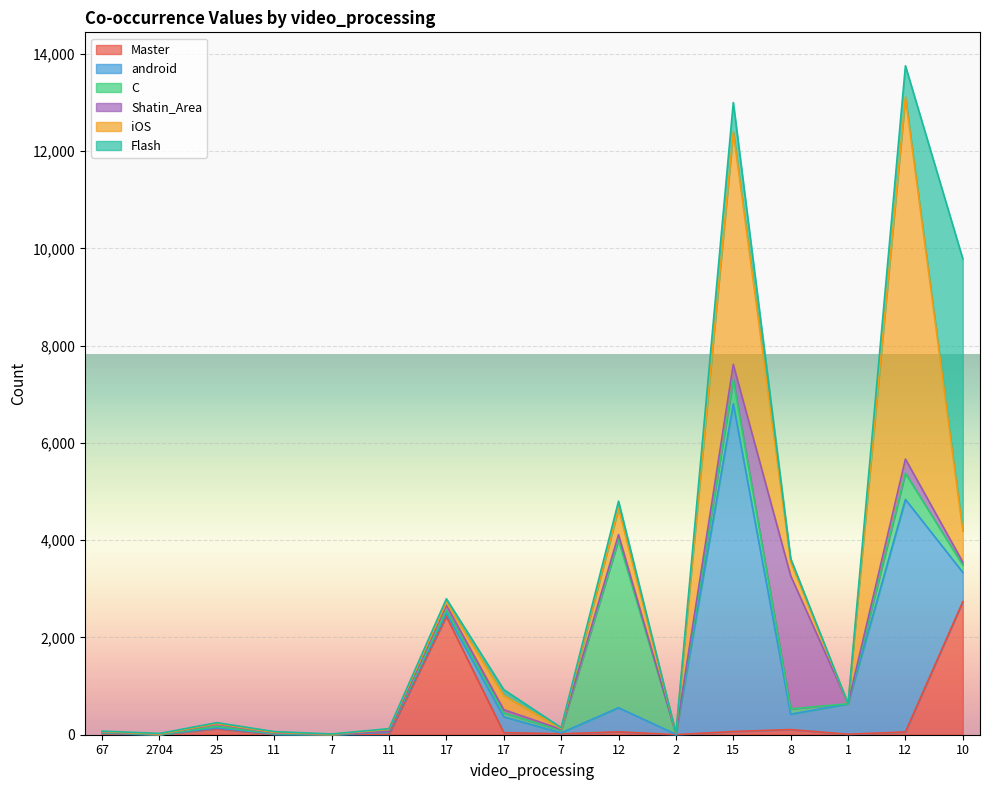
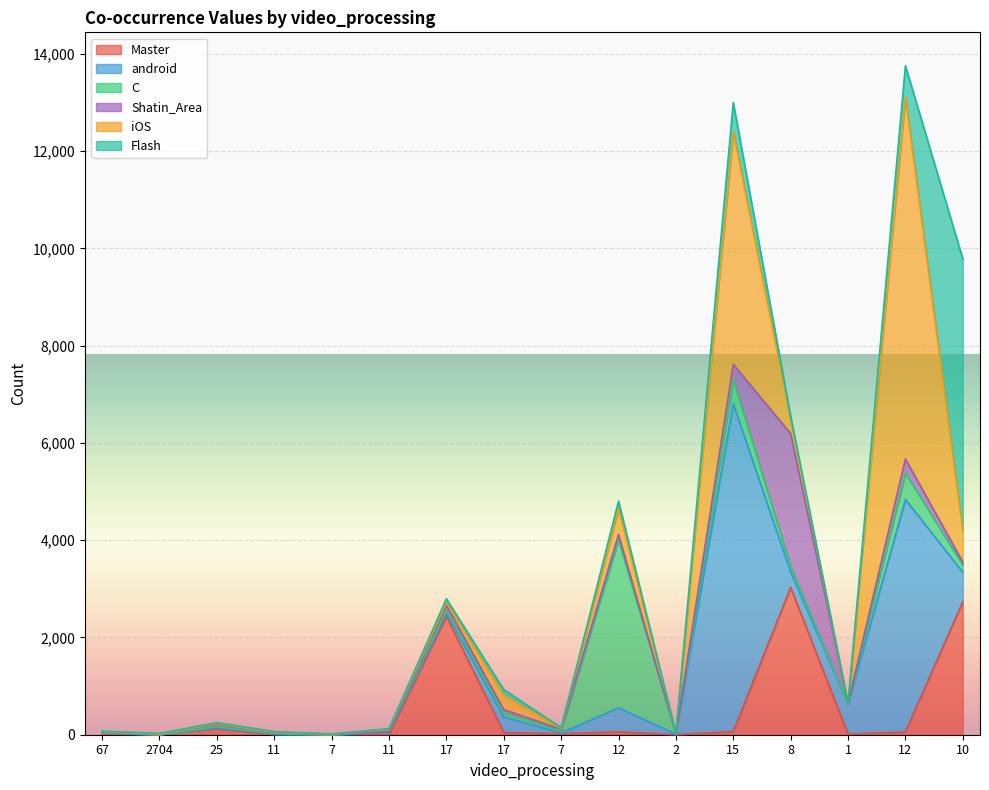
Master, 8: 100 -> 3,000
